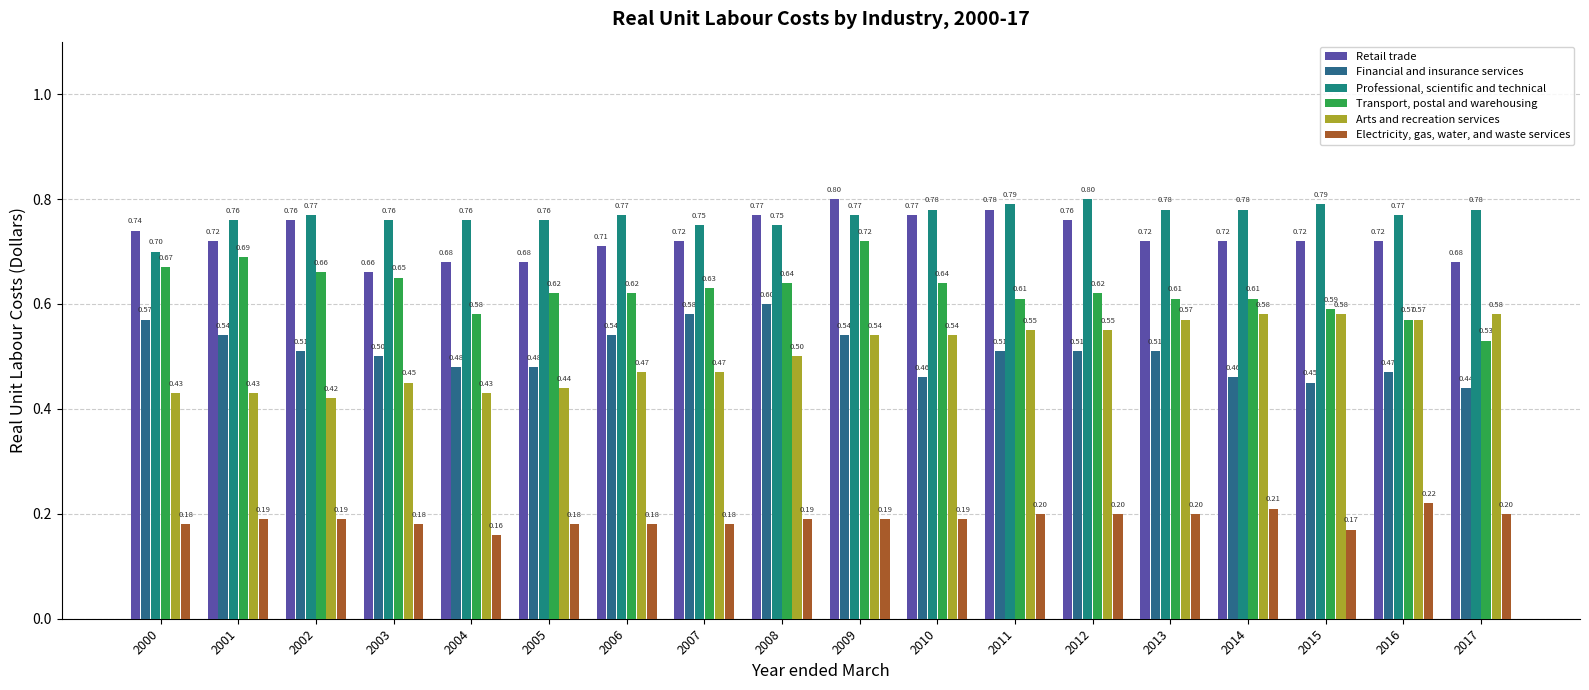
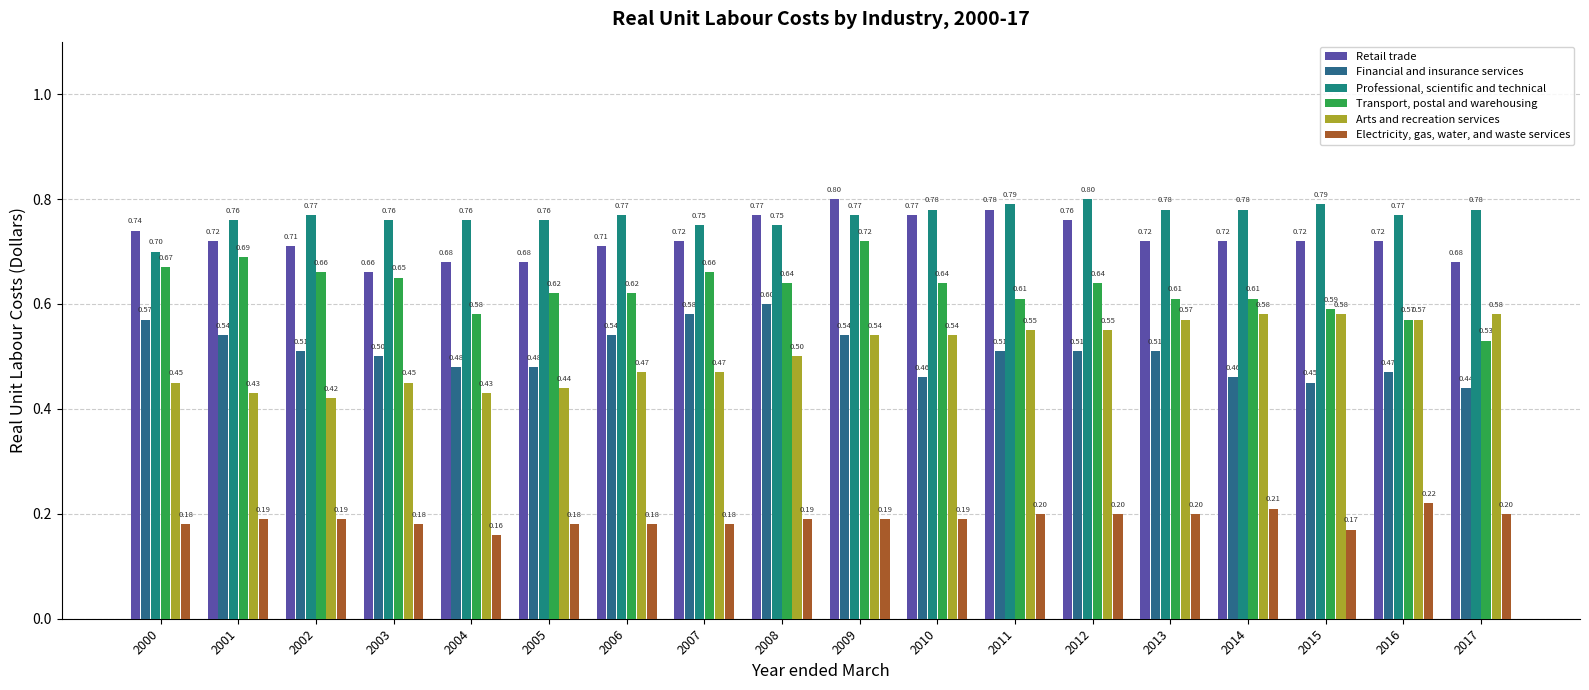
Arts and recreation services, 2000: 0.43 -> 0.45
Retail trade, 2002: 0.76 -> 0.71
Transport, postal and warehousing, 2007: 0.63 -> 0.66
Transport, postal and warehousing, 2012: 0.62 -> 0.64
